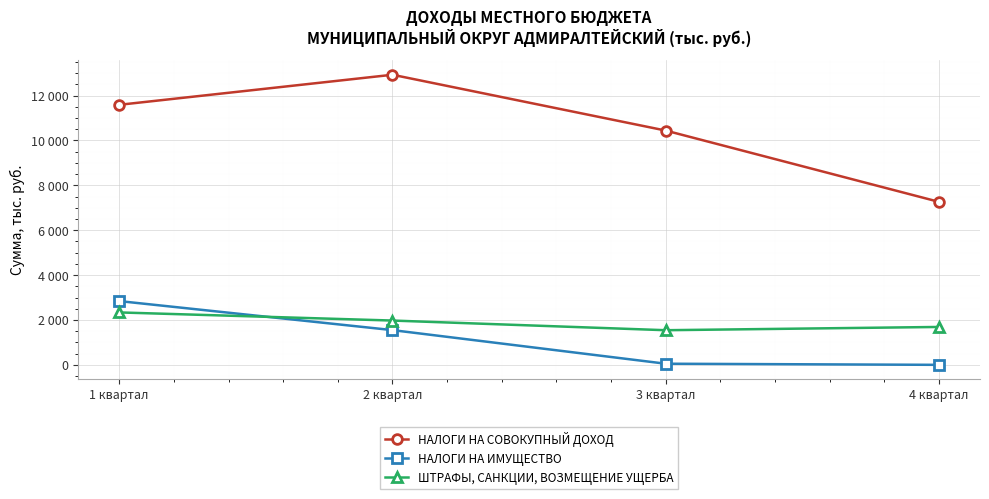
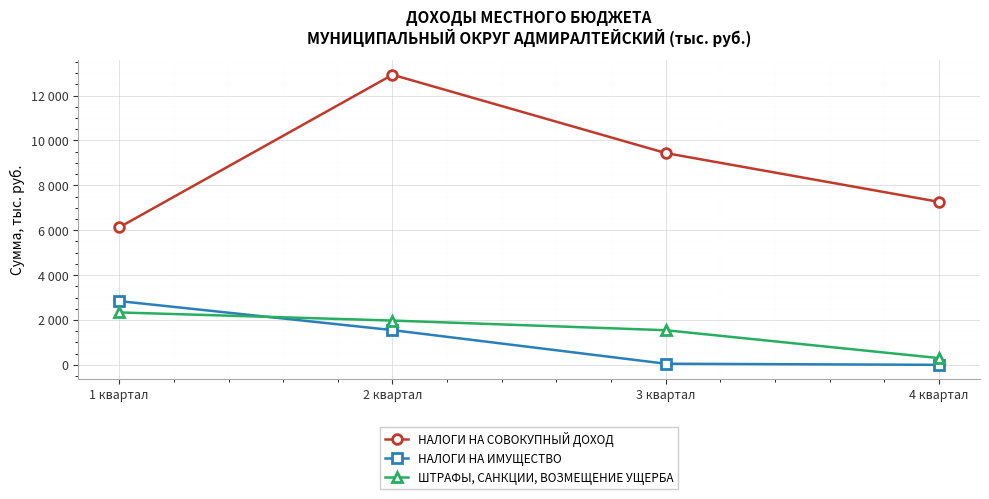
НАЛОГИ НА СОВОКУПНЫЙ ДОХОД, 1 квартал: 11600 -> 6100
НАЛОГИ НА СОВОКУПНЫЙ ДОХОД, 3 квартал: 10400 -> 9400
ШТРАФЫ, САНКЦИИ, ВОЗМЕЩЕНИЕ УЩЕРБА, 4 квартал: 1700 -> 300
